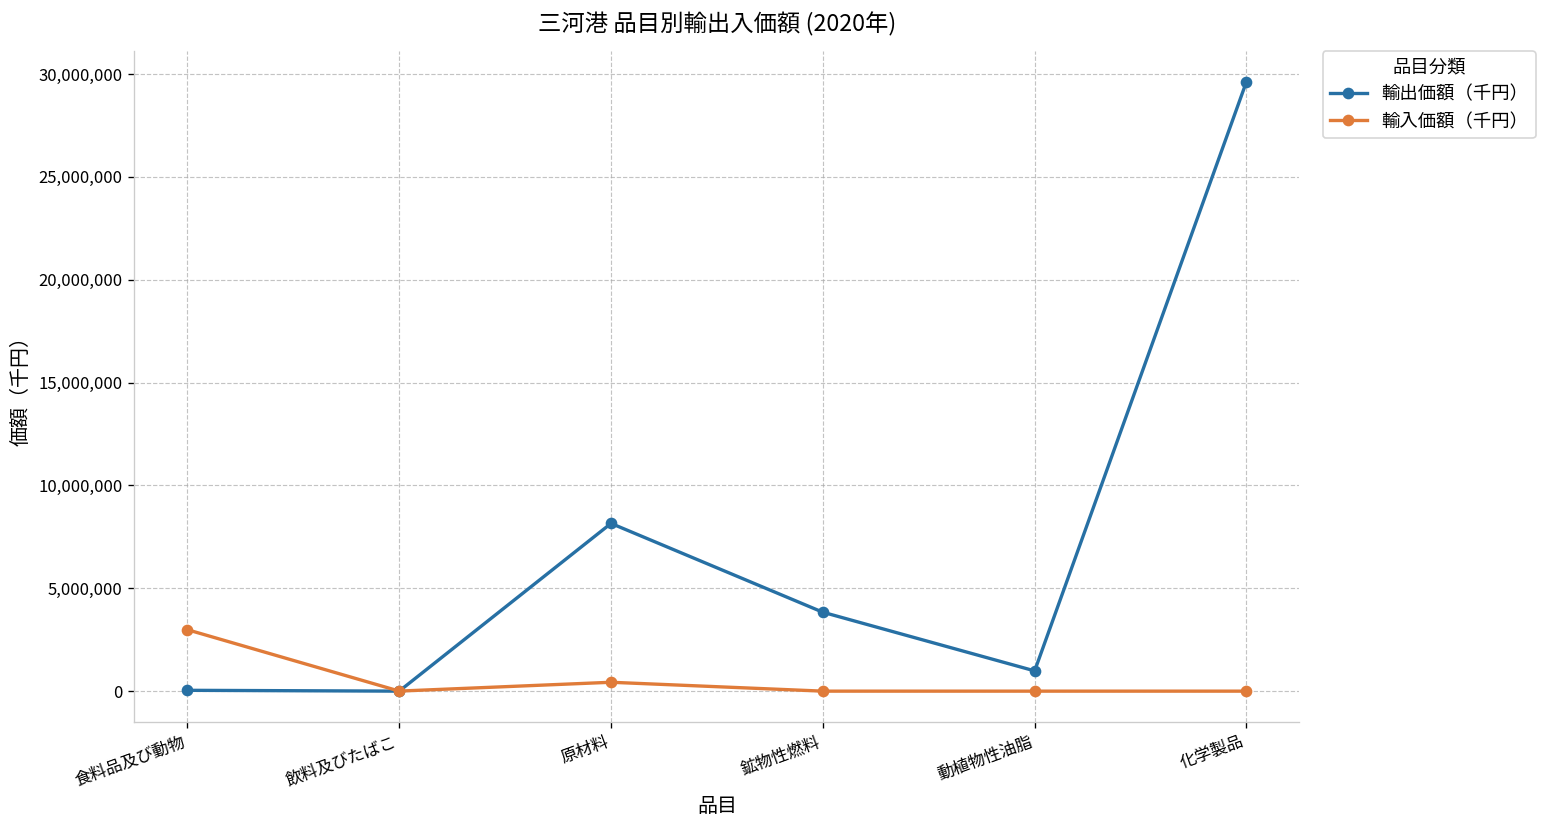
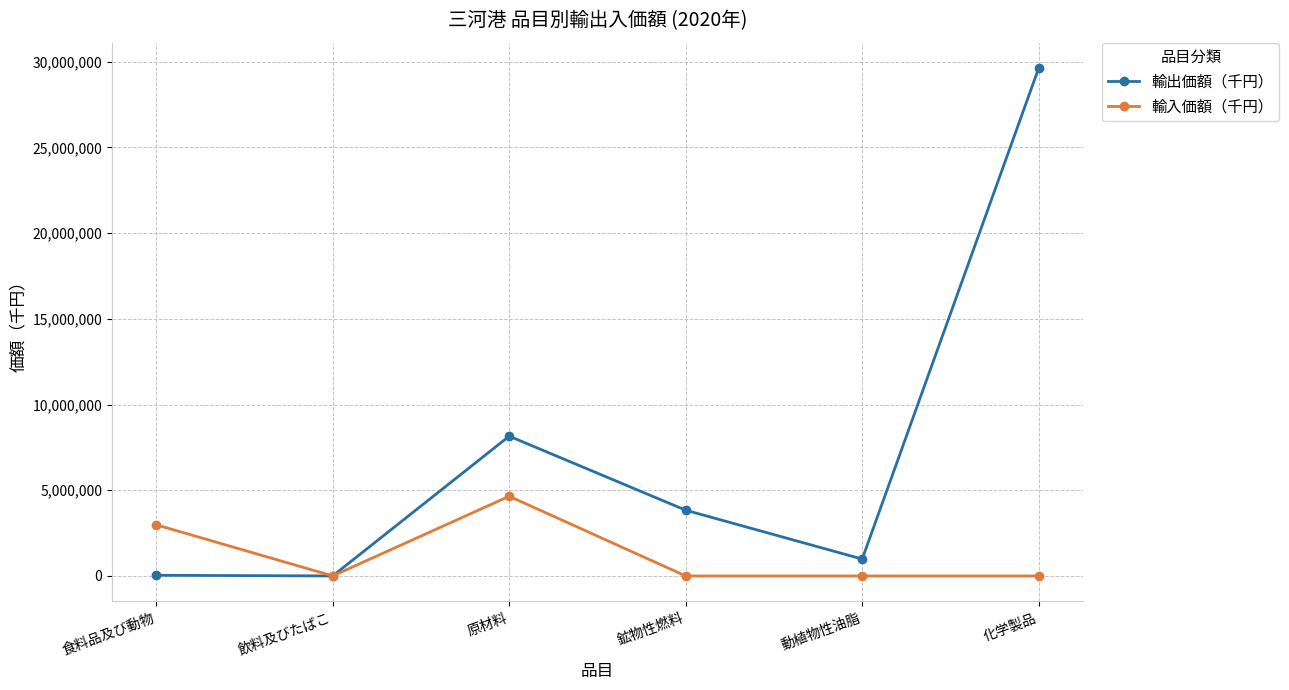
輸入価額（千円）, 原材料: 400,000 -> 4,600,000
